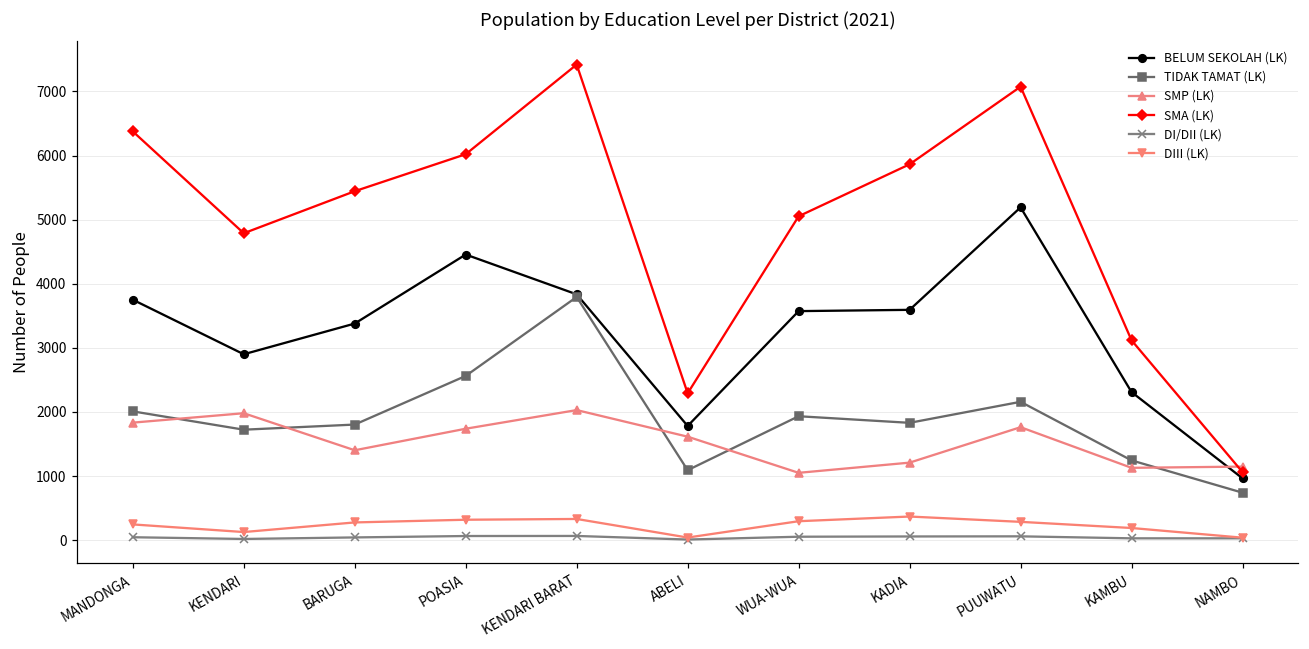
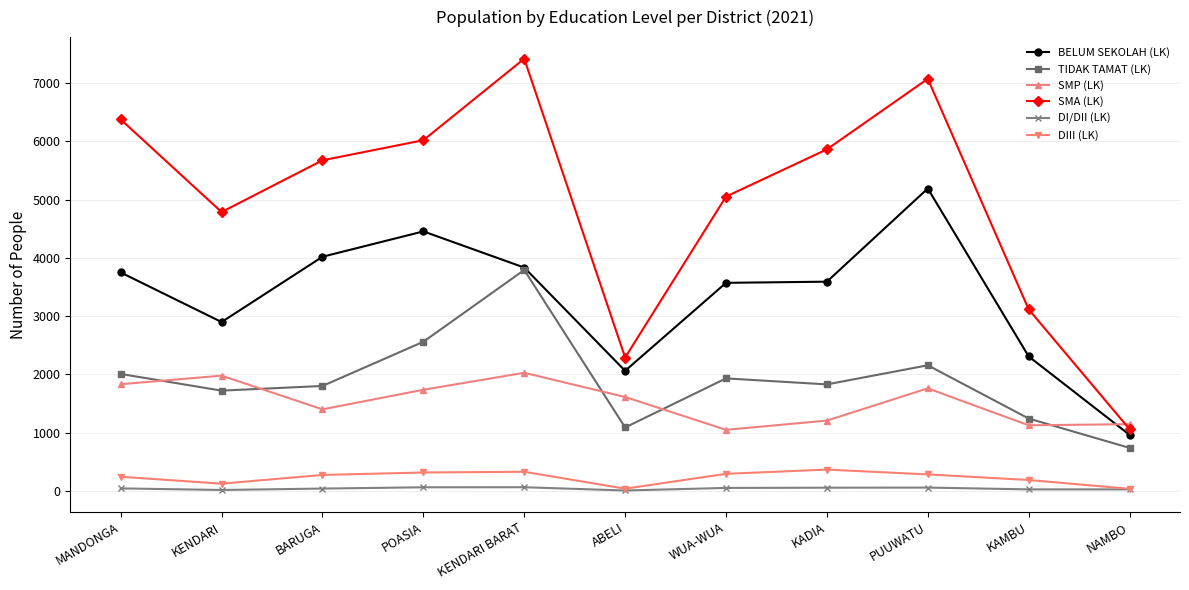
BELUM SEKOLAH (LK), BARUGA: 3400 -> 4000
SMA (LK), BARUGA: 5400 -> 5700
BELUM SEKOLAH (LK), ABELI: 1800 -> 2100
